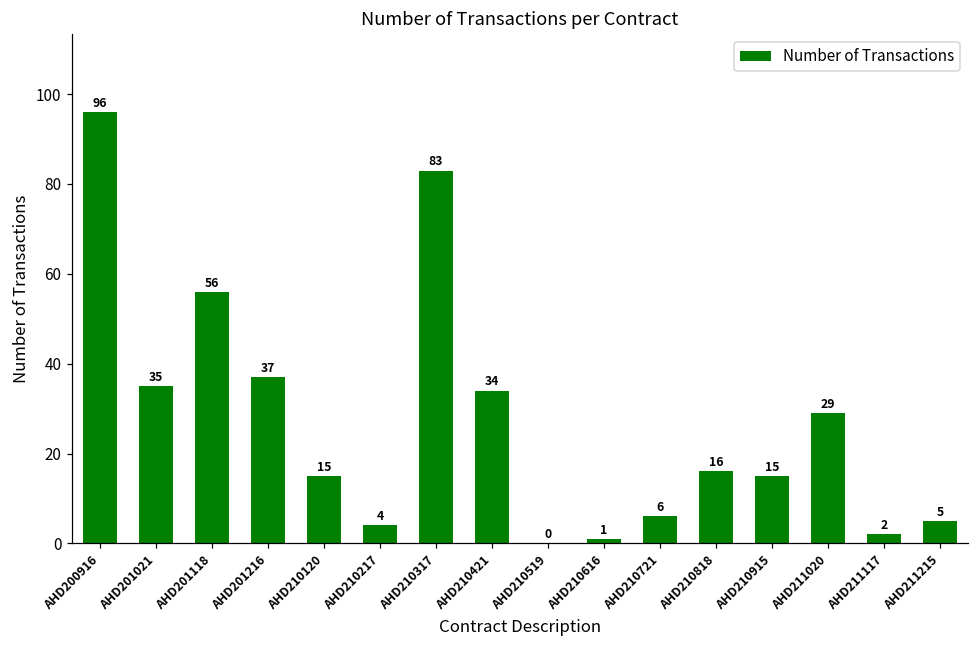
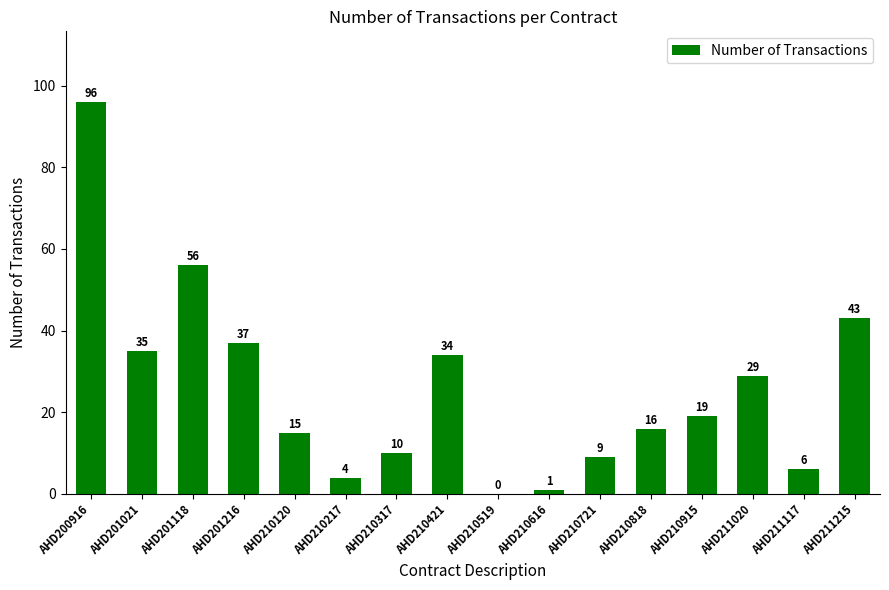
AHD210317: 83 -> 10
AHD210721: 6 -> 9
AHD210915: 15 -> 19
AHD211117: 2 -> 6
AHD211215: 5 -> 43
